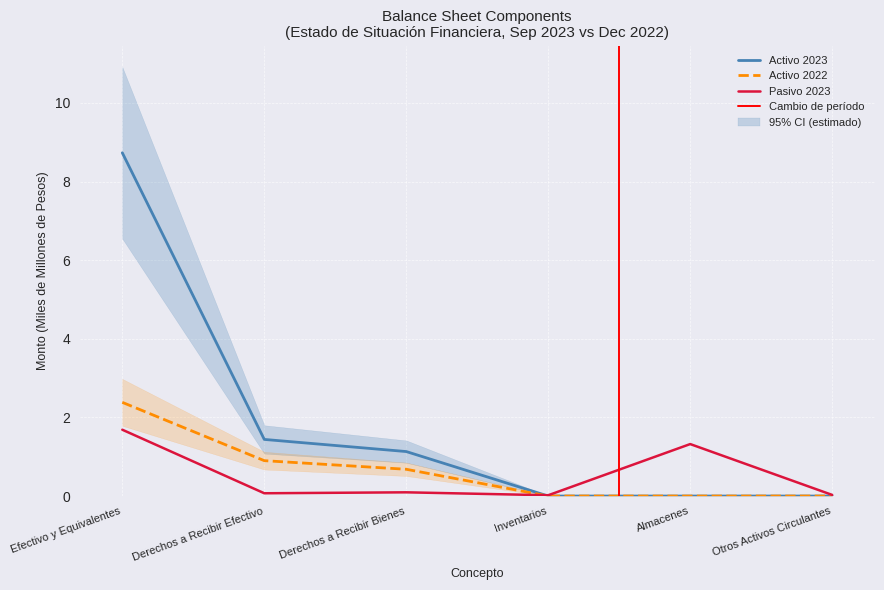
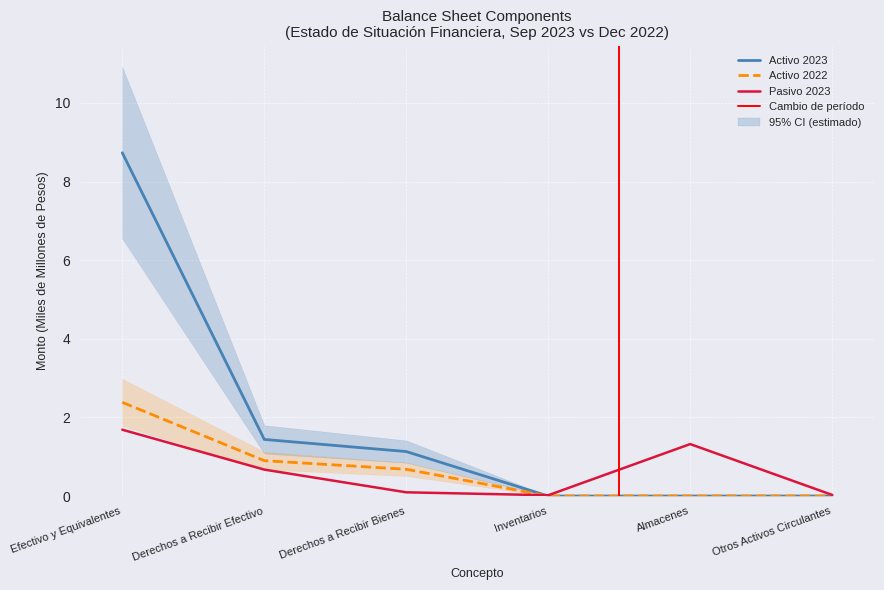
Pasivo 2023, Derechos a Recibir Efectivo: 0.1 -> 0.7
